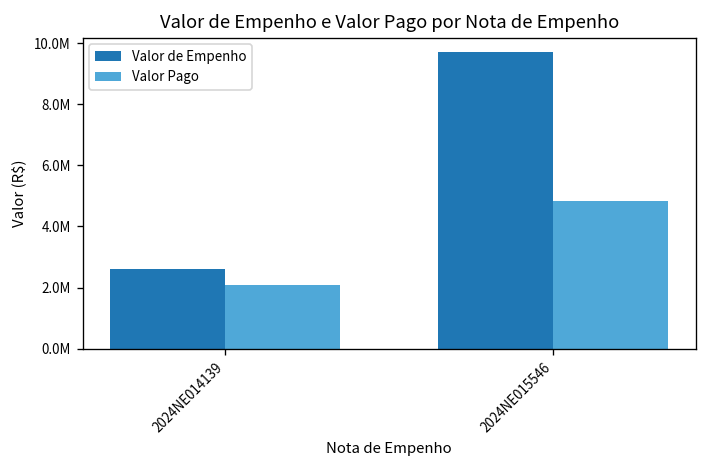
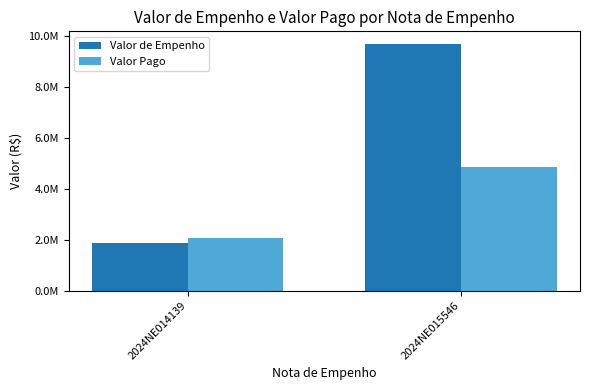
Valor de Empenho, 2024NE014139: 2600000 -> 1900000
